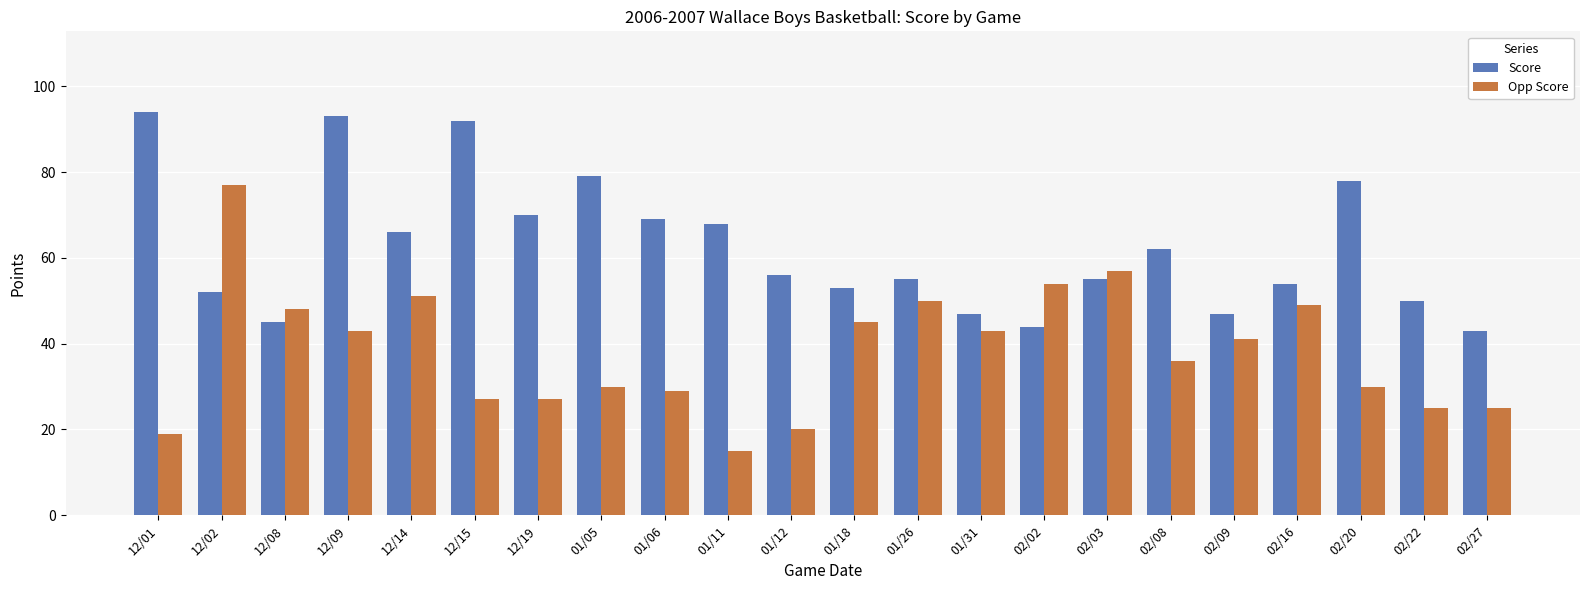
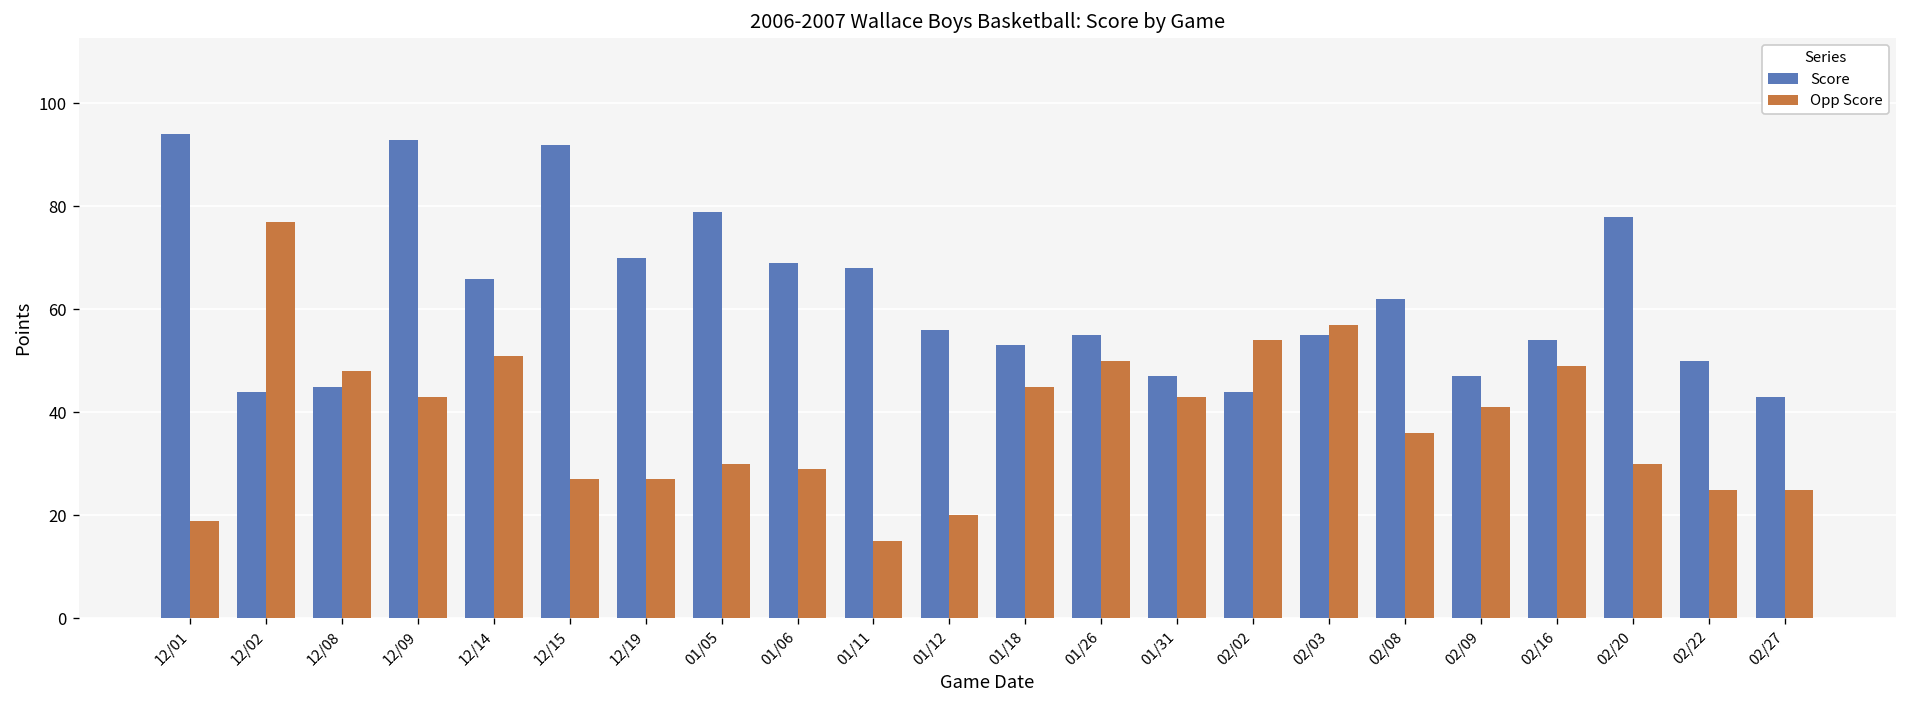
Score, 12/02: 52 -> 44
